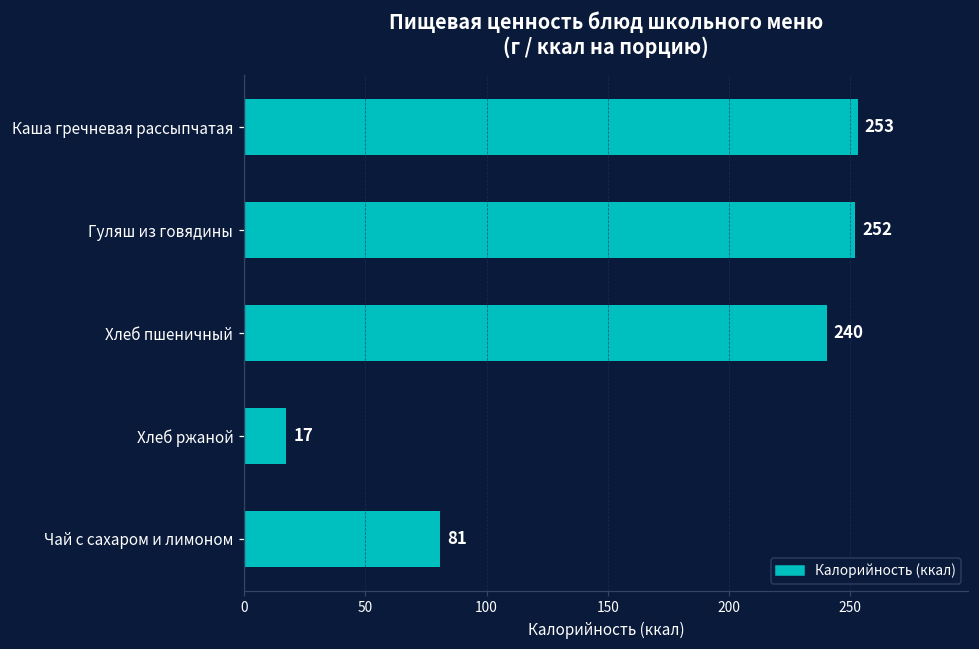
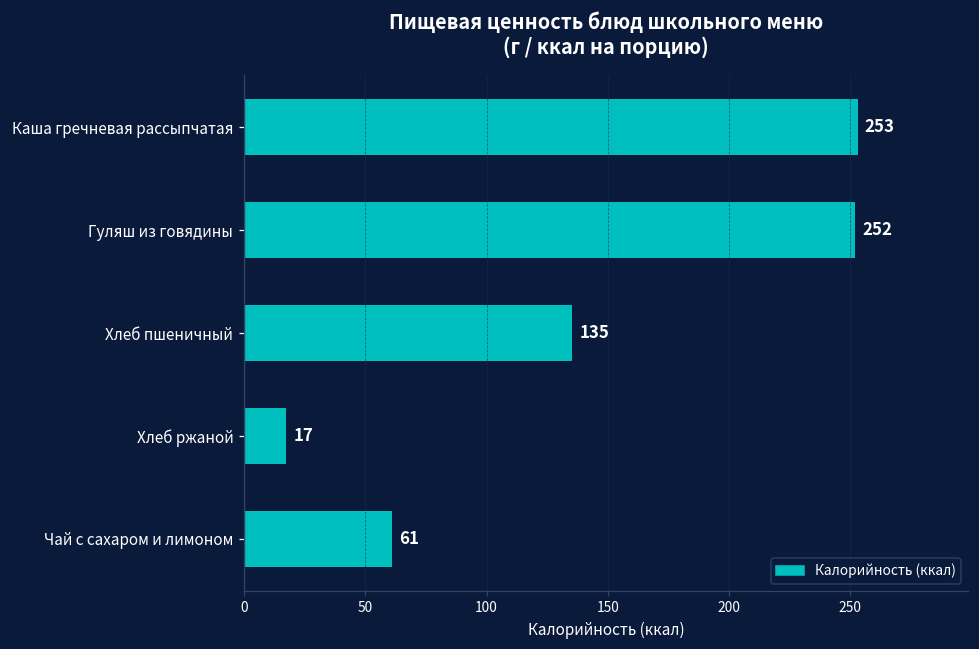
Хлеб пшеничный: 240 -> 135
Чай с сахаром и лимоном: 81 -> 61
